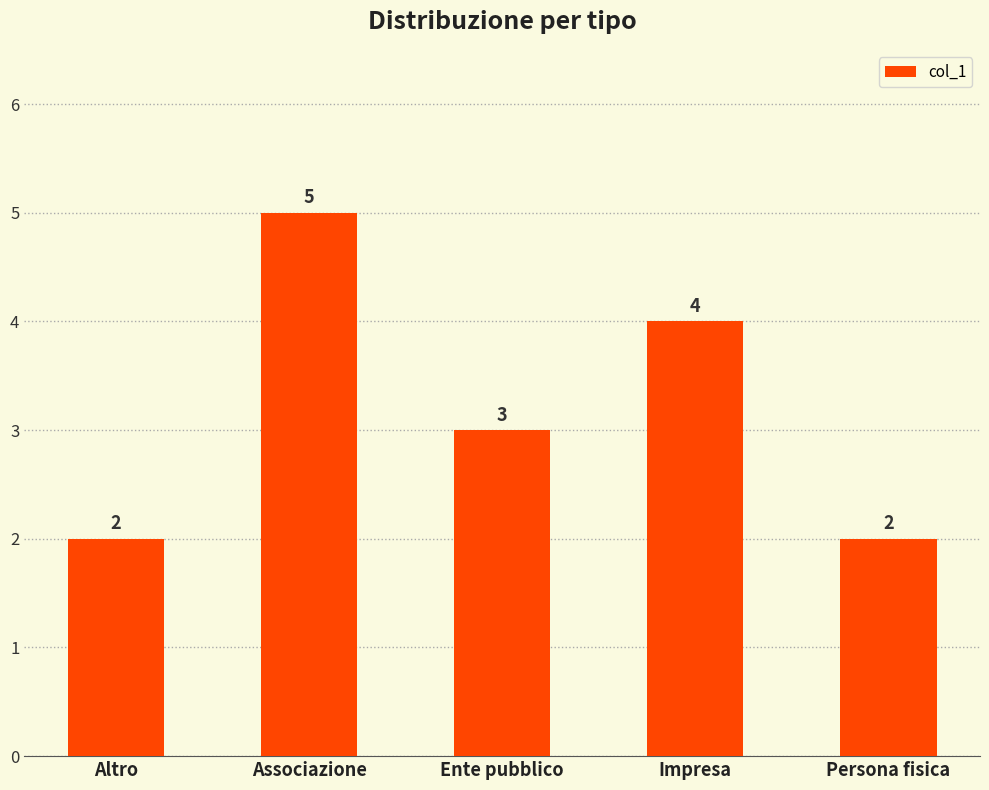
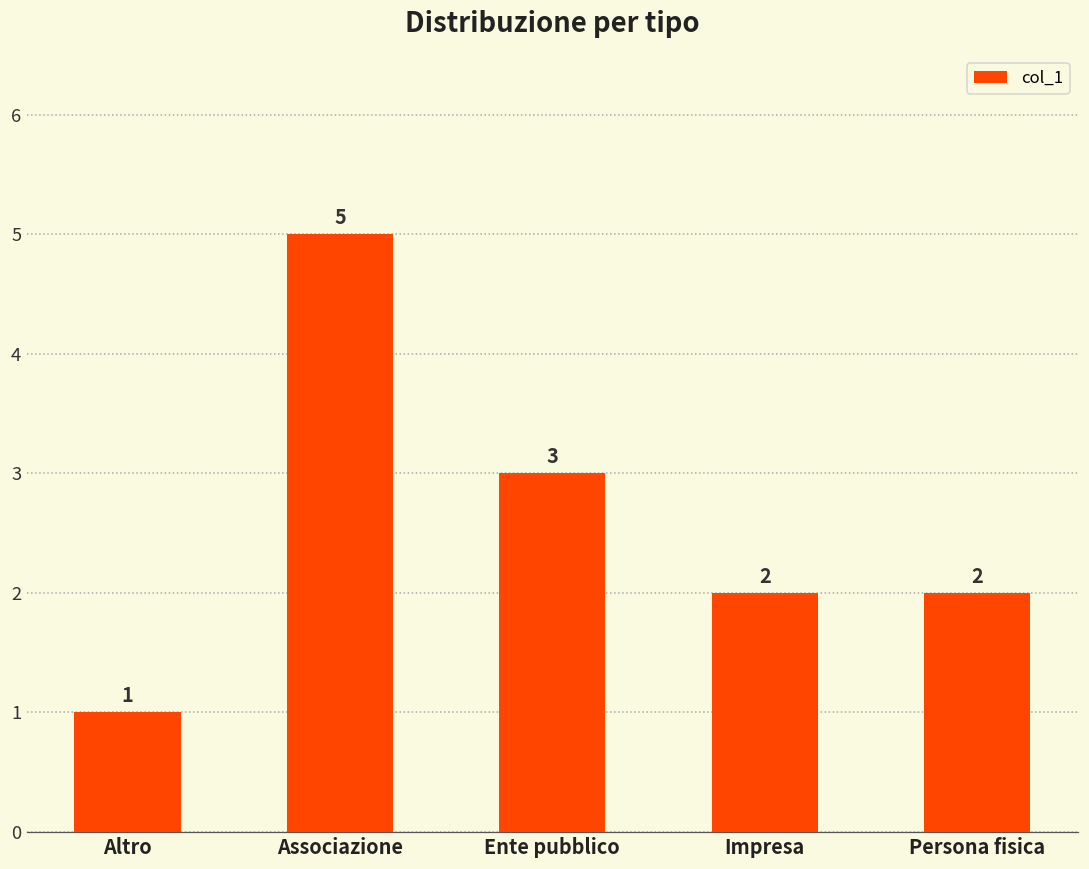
Altro: 2 -> 1
Impresa: 4 -> 2
